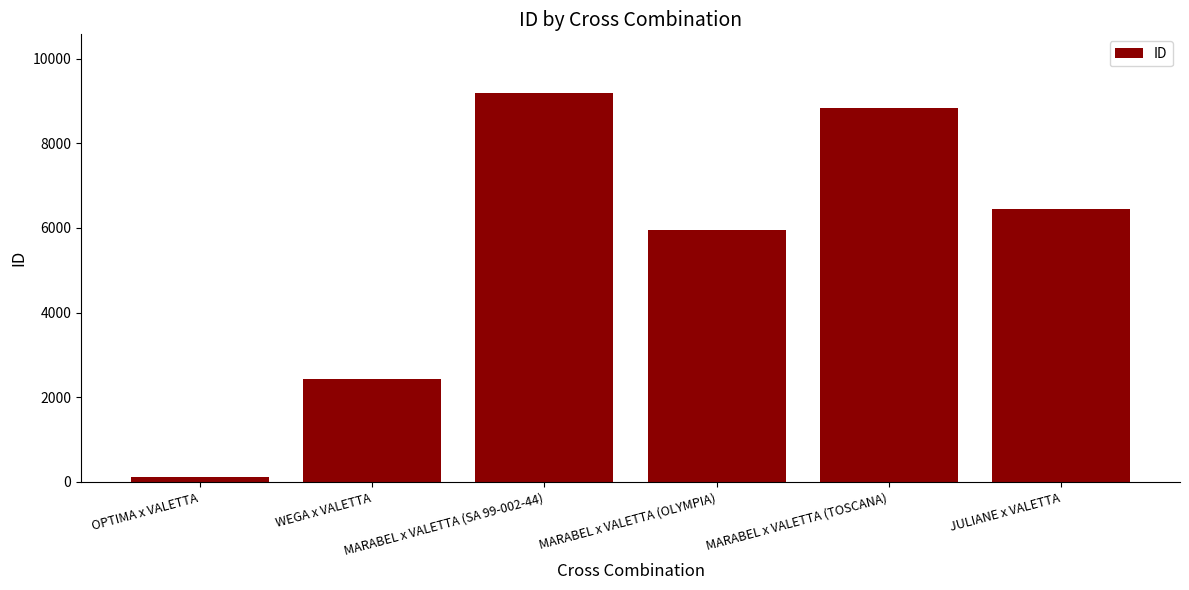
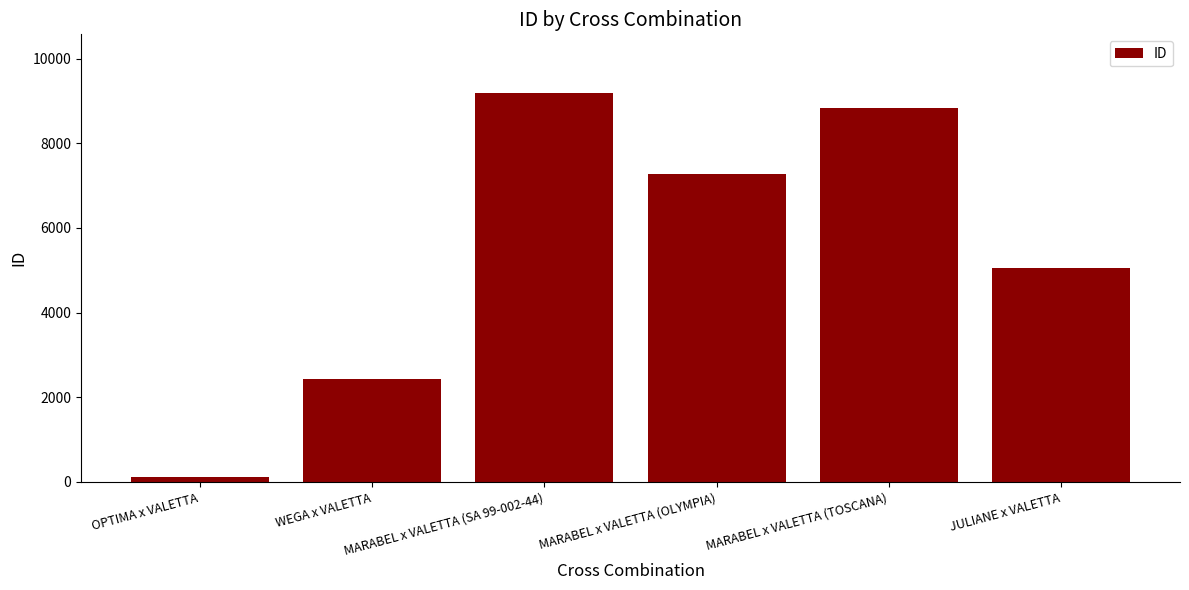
MARABEL x VALETTA (OLYMPIA): 5900 -> 7300
JULIANE x VALETTA: 6500 -> 5000
